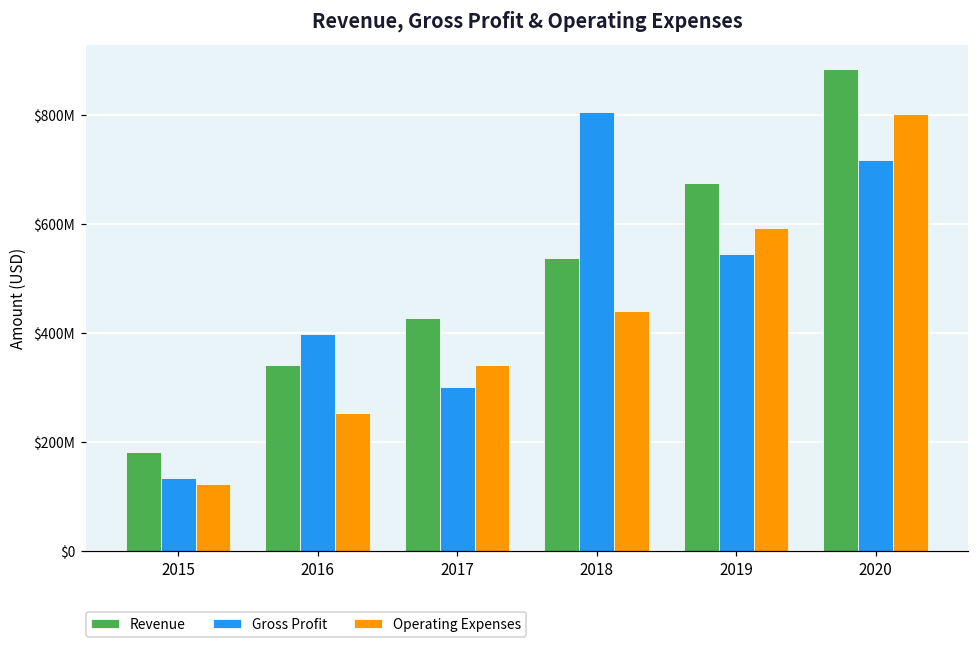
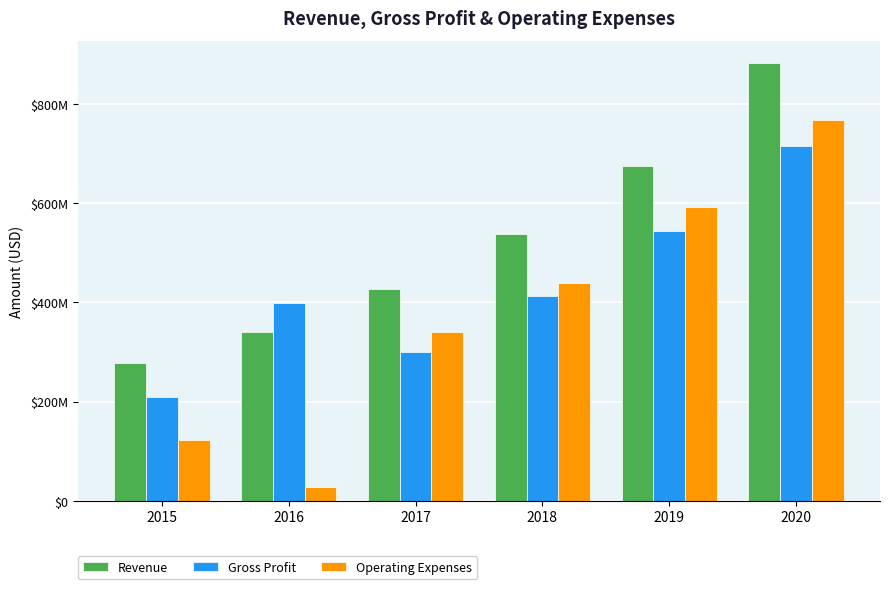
Revenue, 2015: $180000000 -> $280000000
Gross Profit, 2015: $130000000 -> $210000000
Operating Expenses, 2016: $250000000 -> $30000000
Gross Profit, 2018: $800000000 -> $410000000
Operating Expenses, 2020: $800000000 -> $770000000
